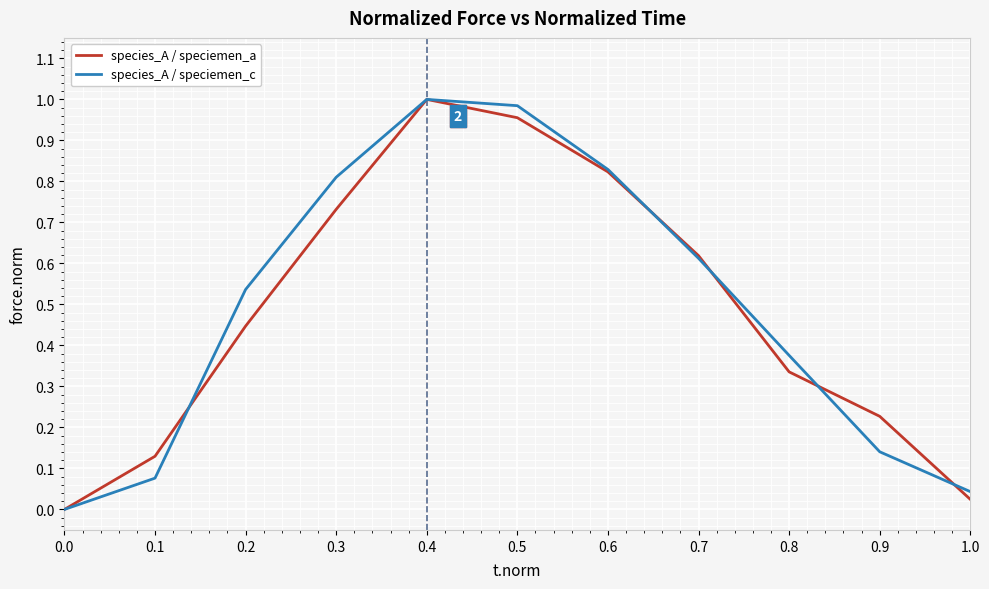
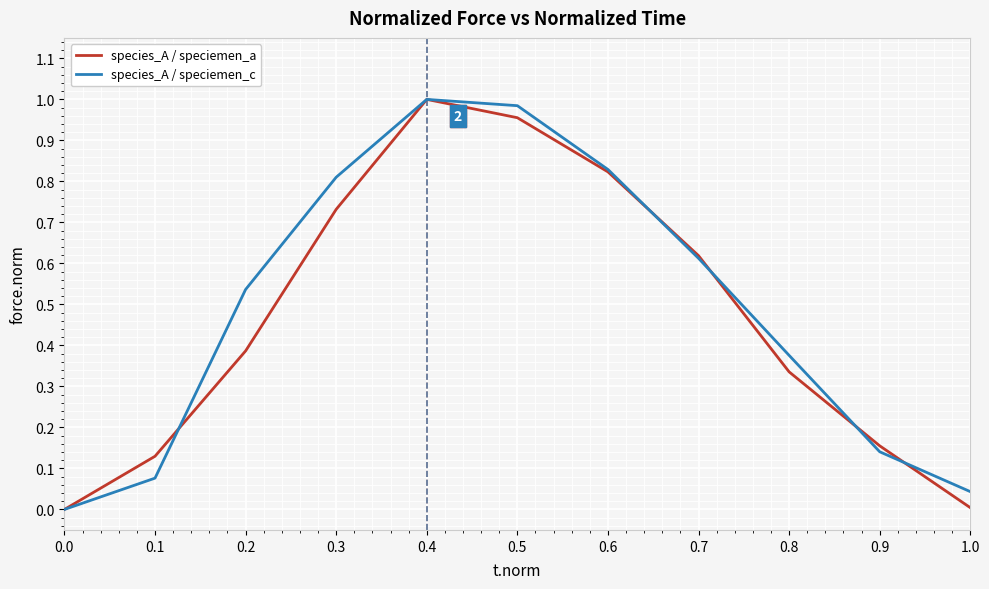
species_A / speciemen_a, 0.2: 0.45 -> 0.39
species_A / speciemen_a, 0.9: 0.23 -> 0.16
species_A / speciemen_a, 1.0: 0.02 -> 0.00
